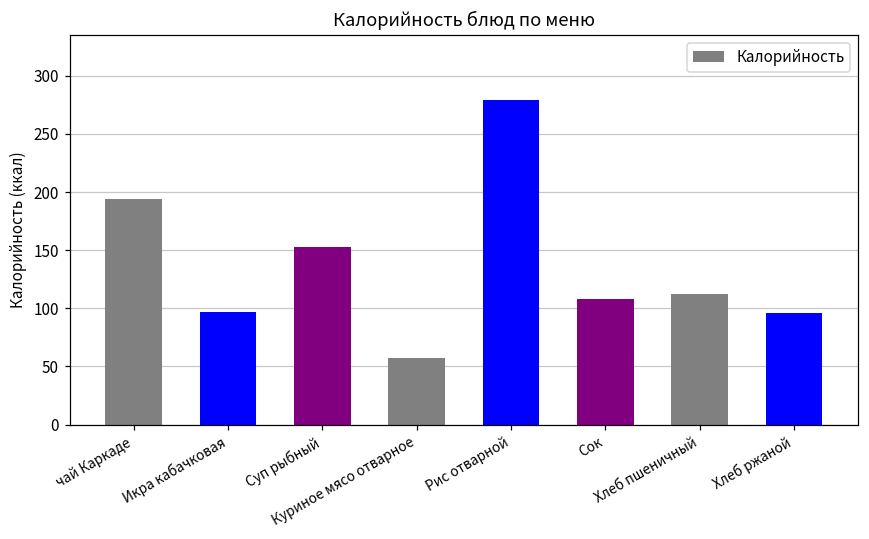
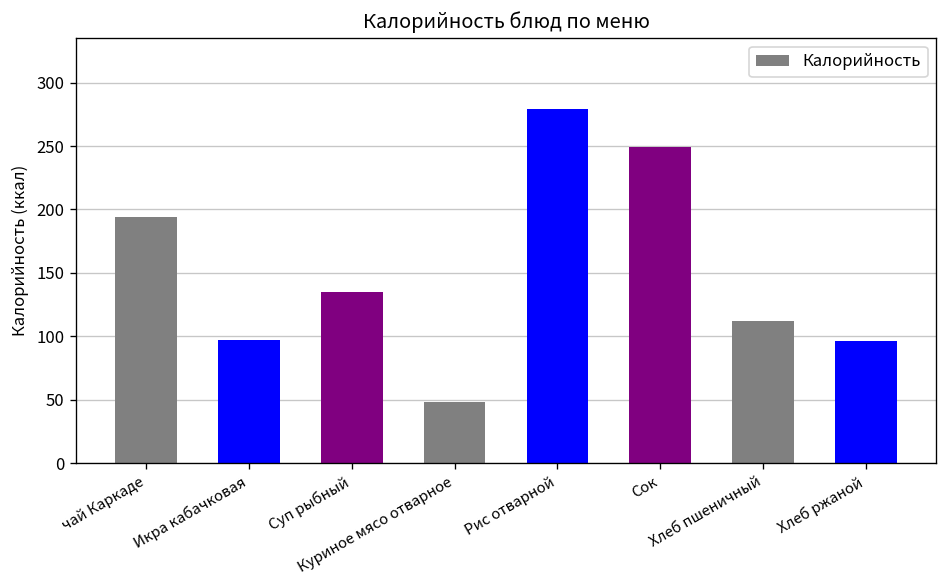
Суп рыбный: 153 -> 135
Куриное мясо отварное: 57 -> 48
Сок: 108 -> 249
